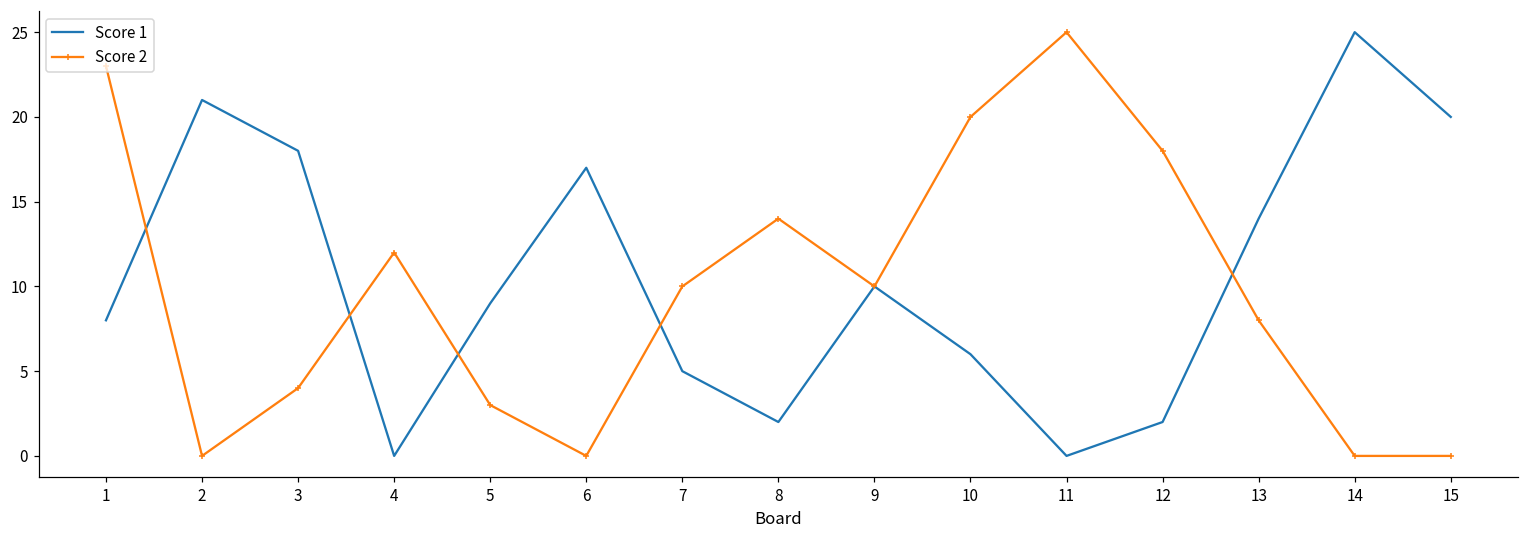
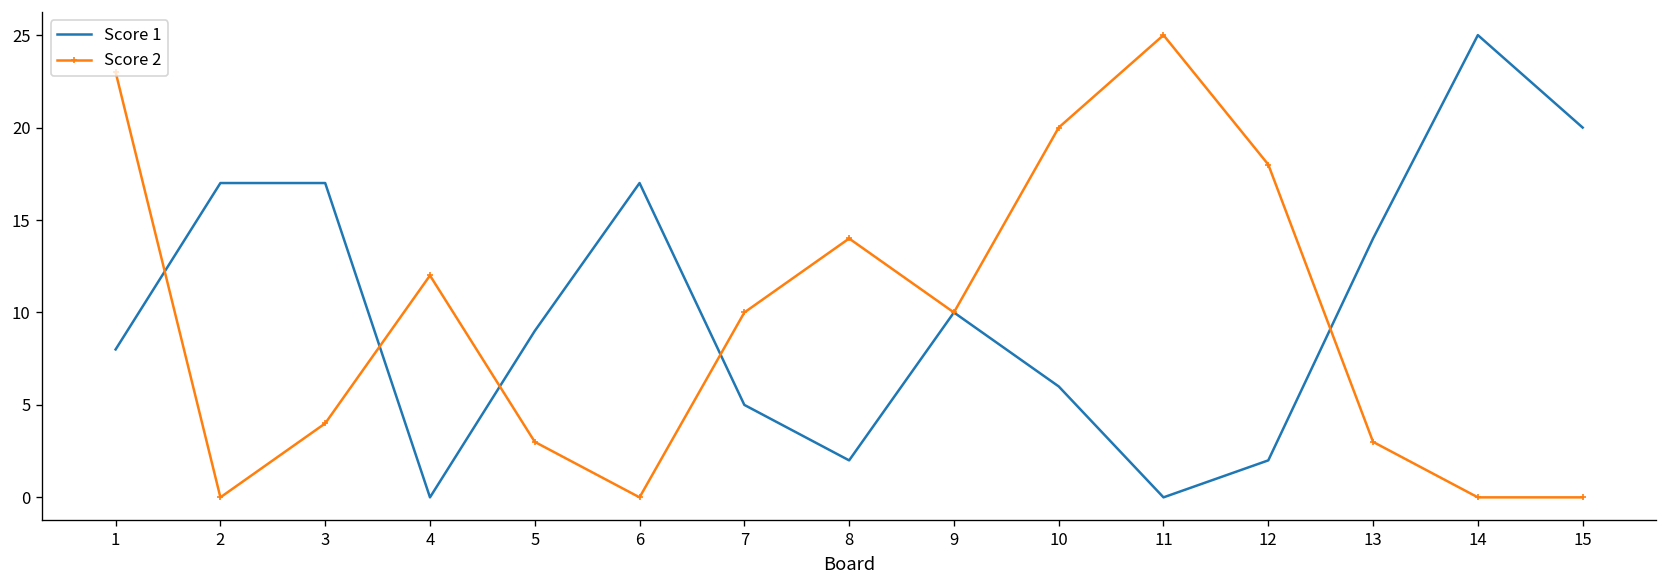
Score 1, 2: 21 -> 17
Score 1, 3: 18 -> 17
Score 2, 13: 8 -> 3
